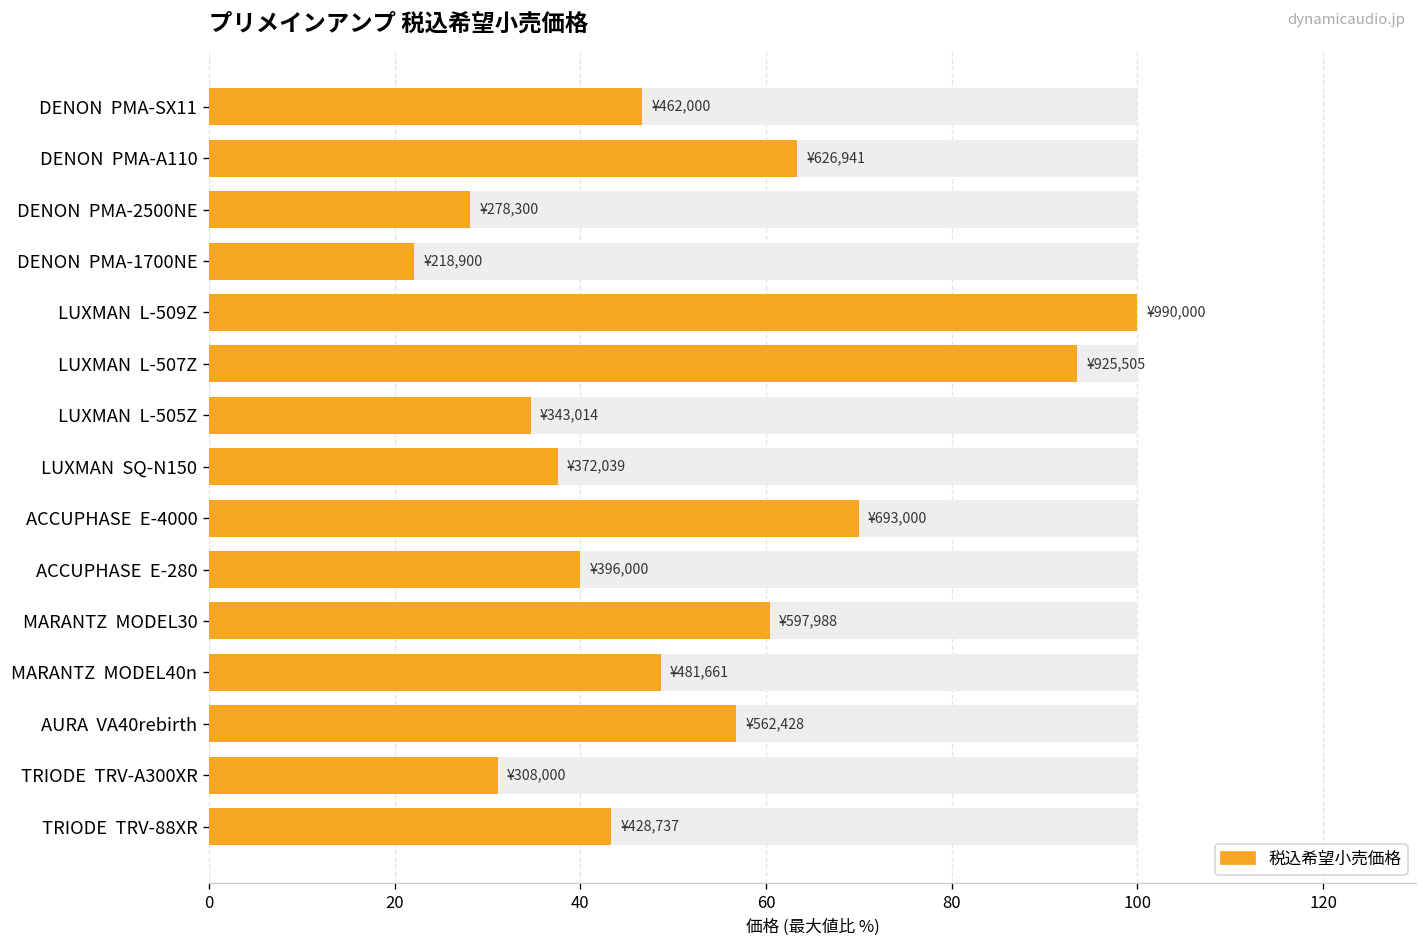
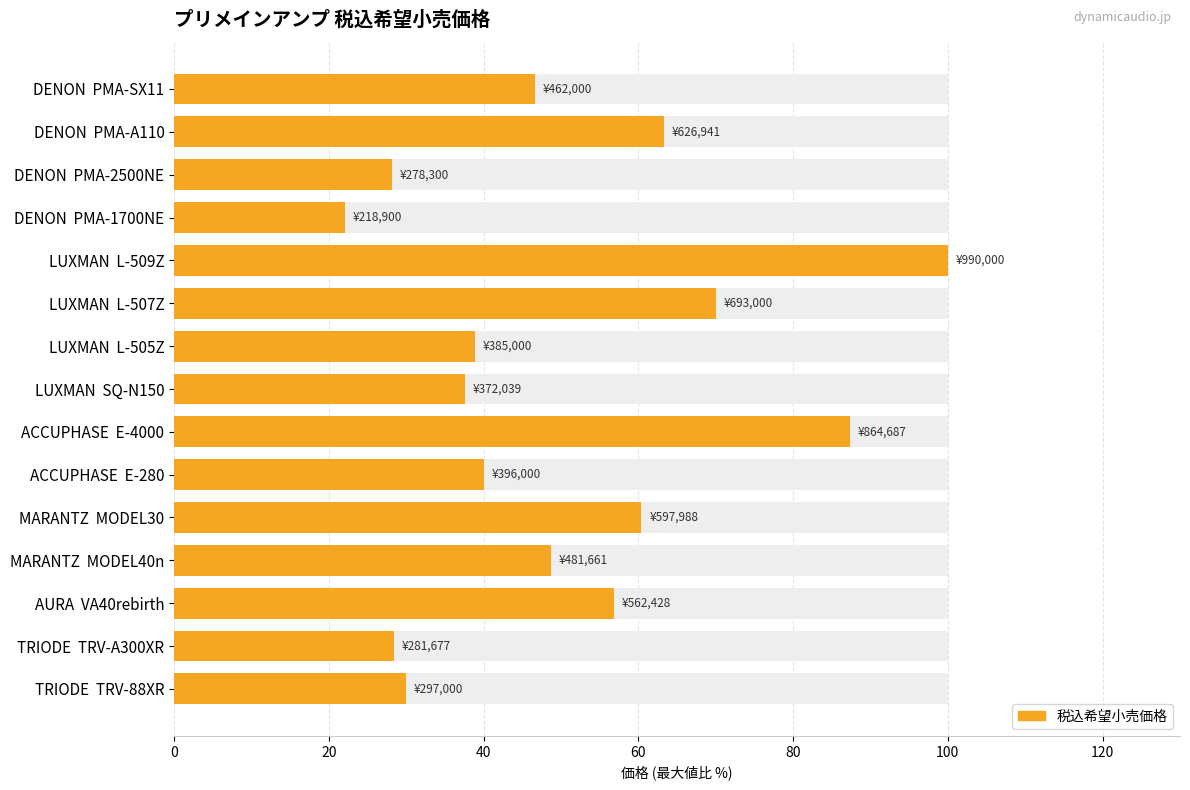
税込希望小売価格, LUXMAN L-507Z: ¥925,505 -> ¥693,000
税込希望小売価格, LUXMAN L-505Z: ¥343,014 -> ¥385,000
税込希望小売価格, ACCUPHASE E-4000: ¥693,000 -> ¥864,687
税込希望小売価格, TRIODE TRV-A300XR: ¥308,000 -> ¥281,677
税込希望小売価格, TRIODE TRV-88XR: ¥428,737 -> ¥297,000
